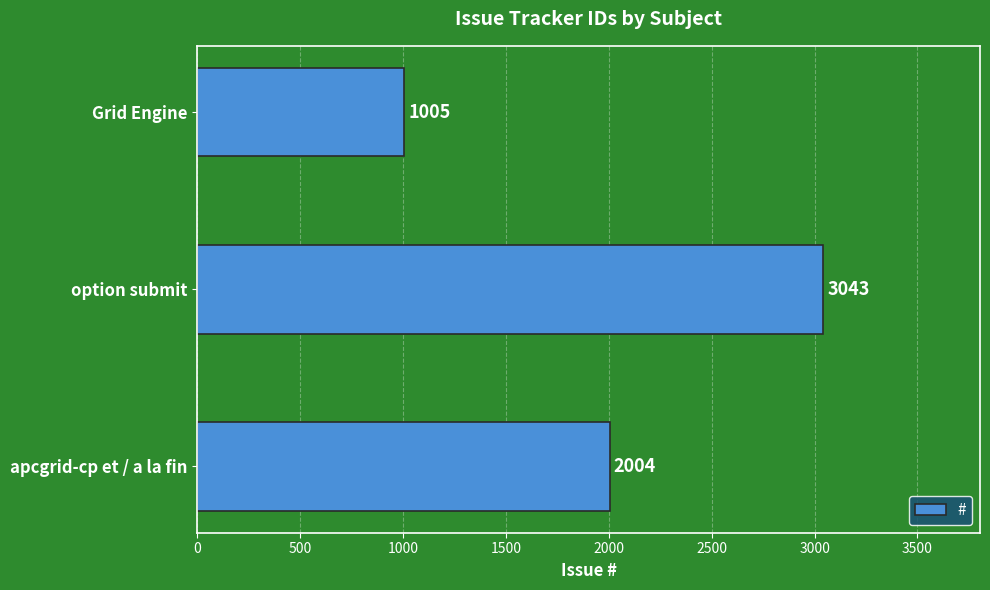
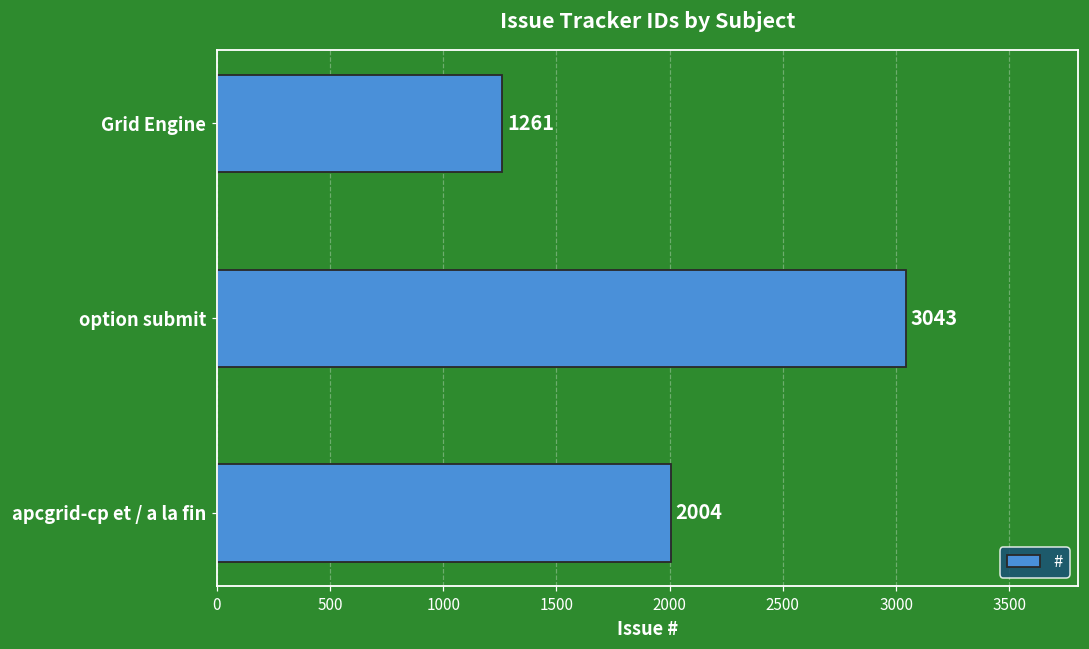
Grid Engine: 1005 -> 1261
